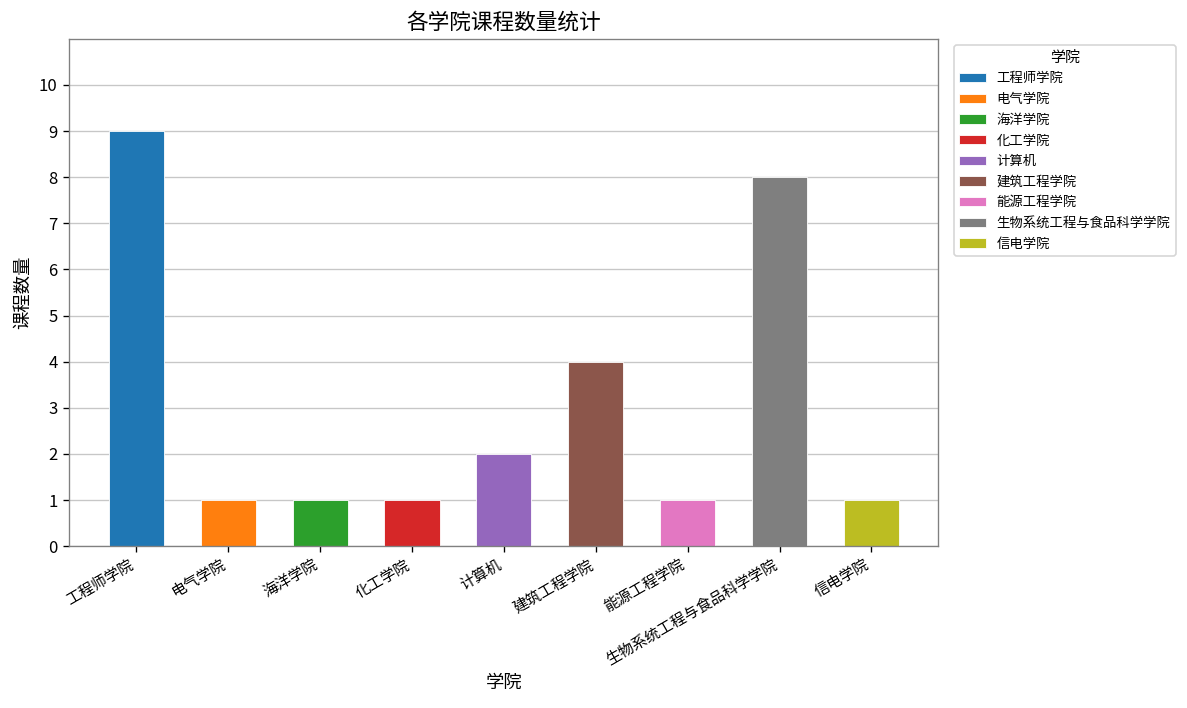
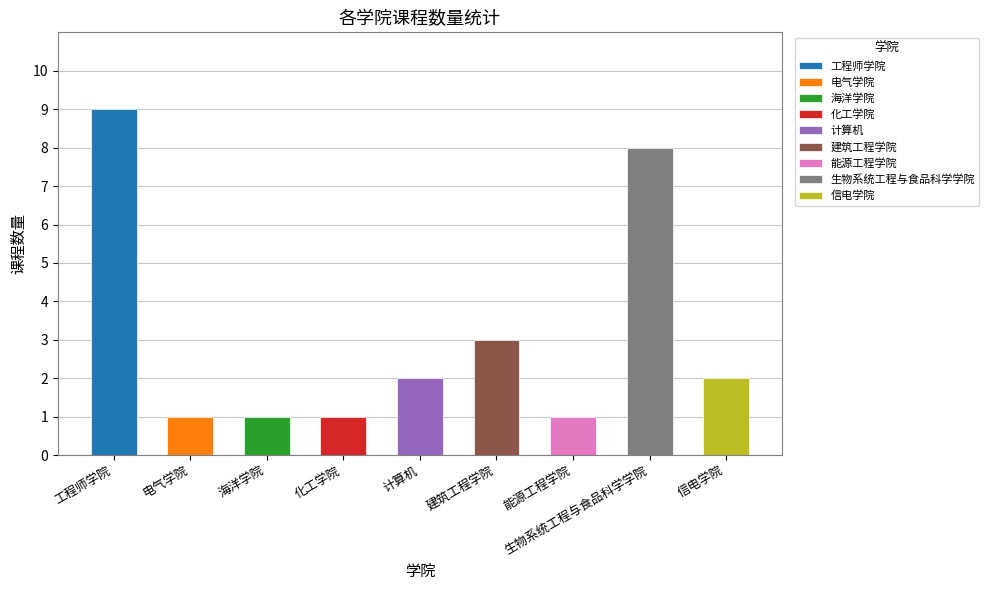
建筑工程学院: 4 -> 3
信电学院: 1 -> 2
